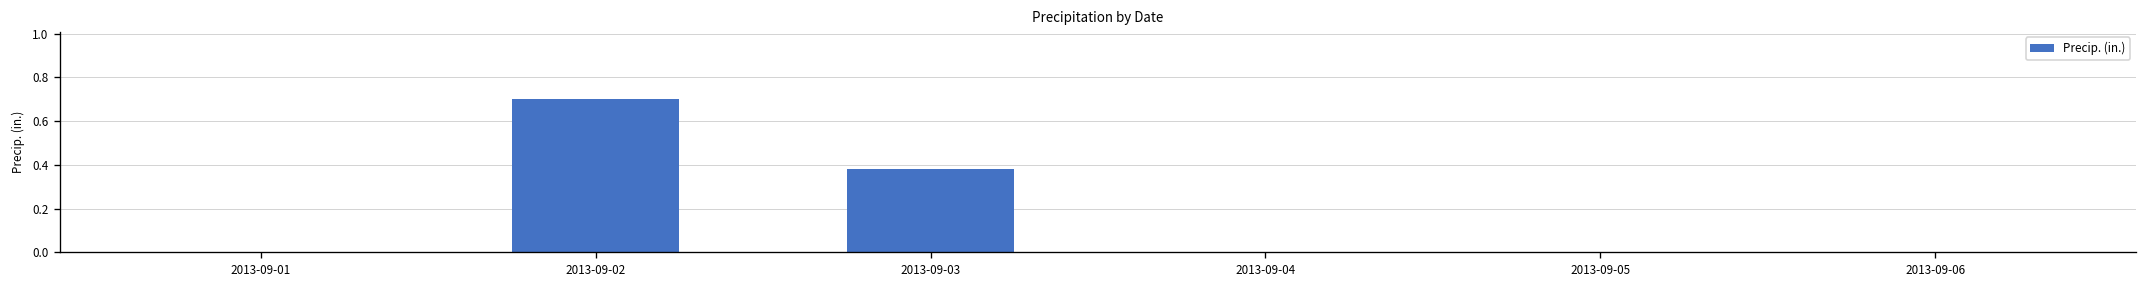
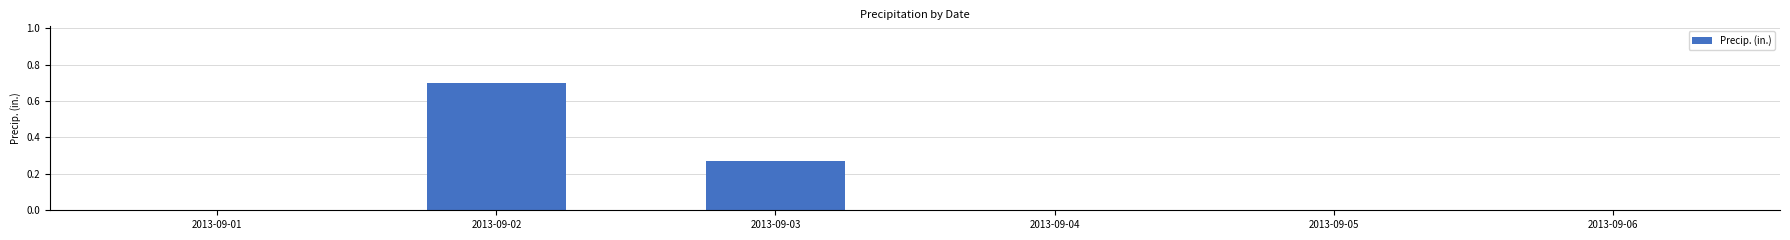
2013-09-03: 0.38 -> 0.27
